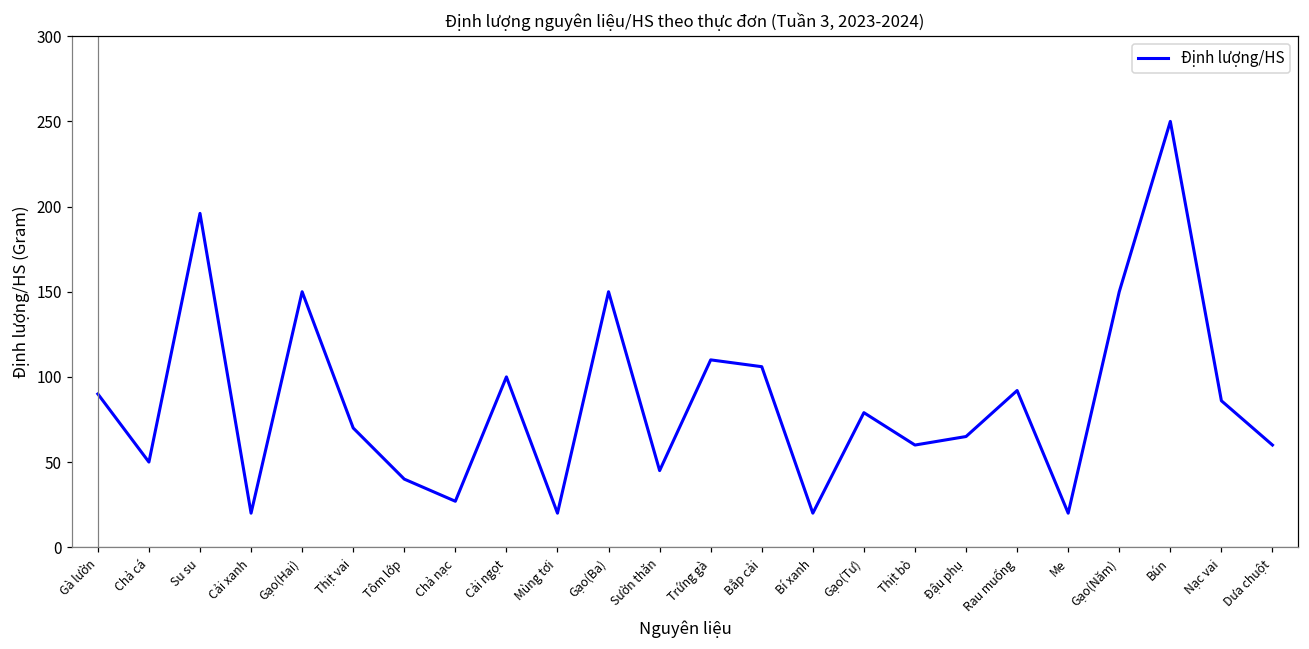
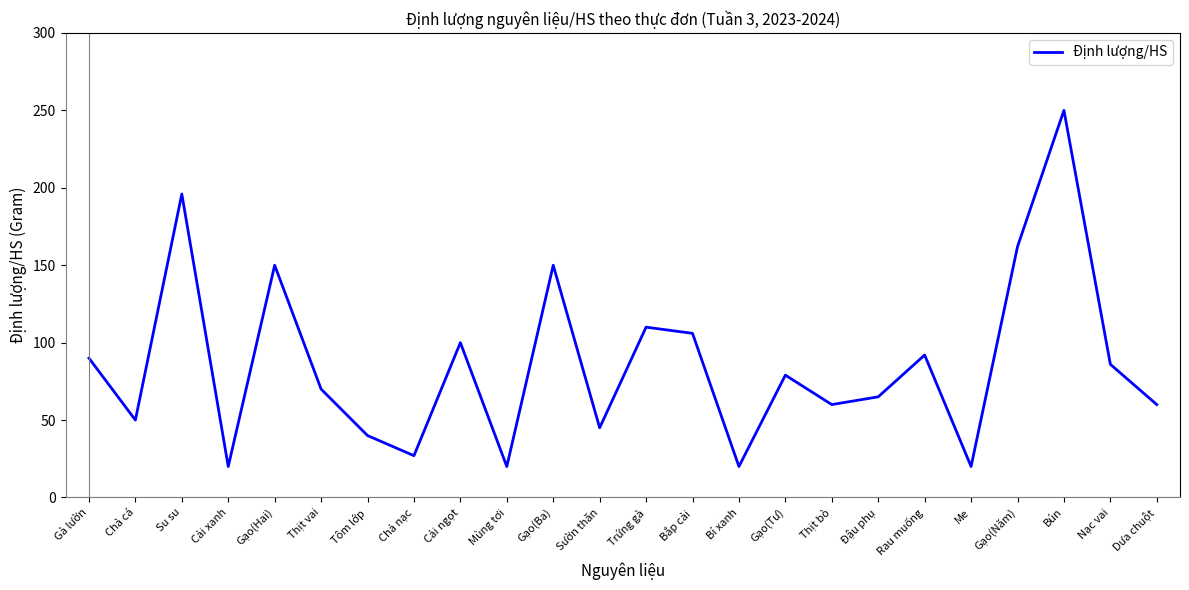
Gạo(Năm): 150 -> 162
